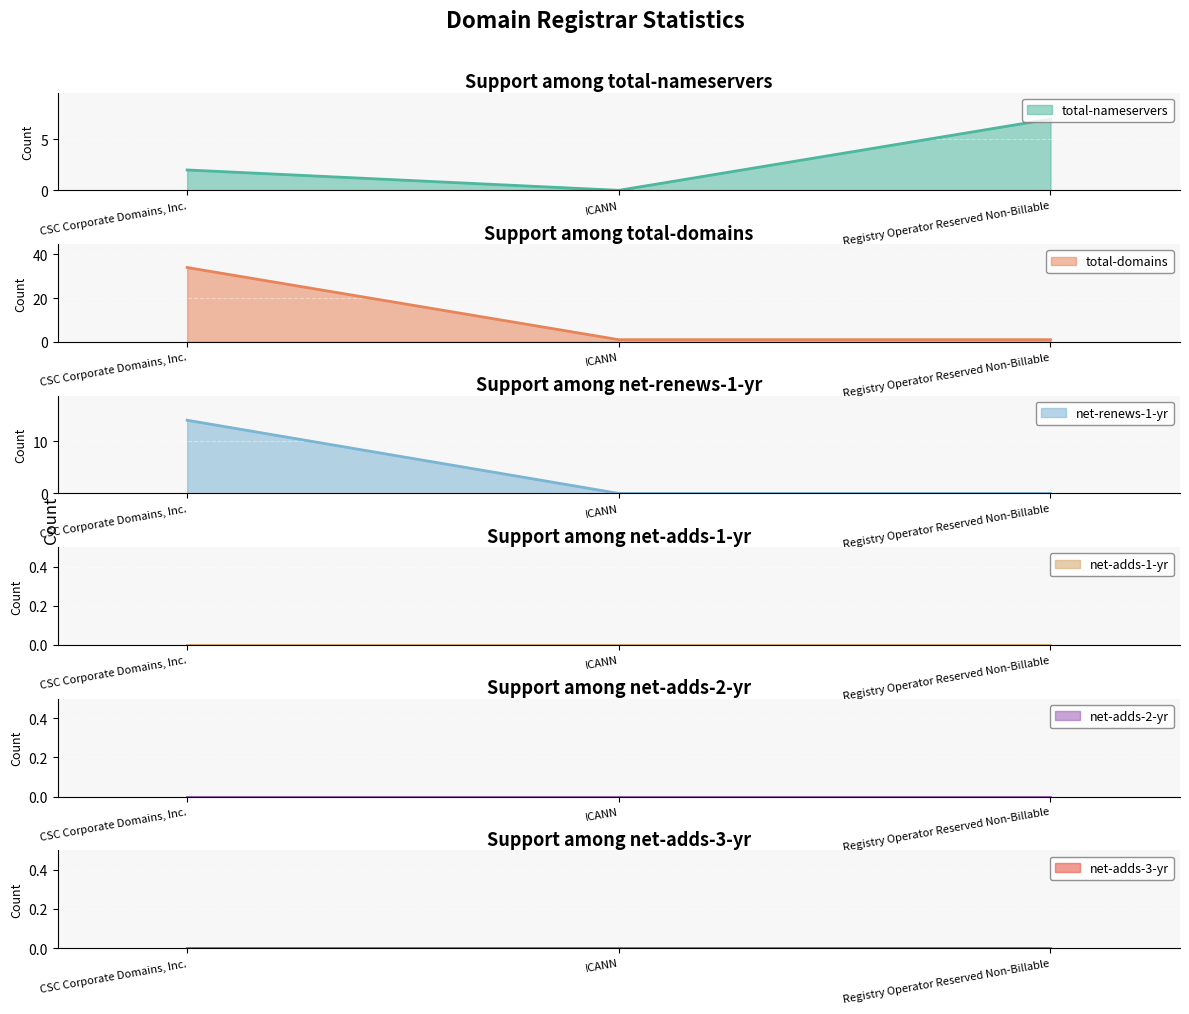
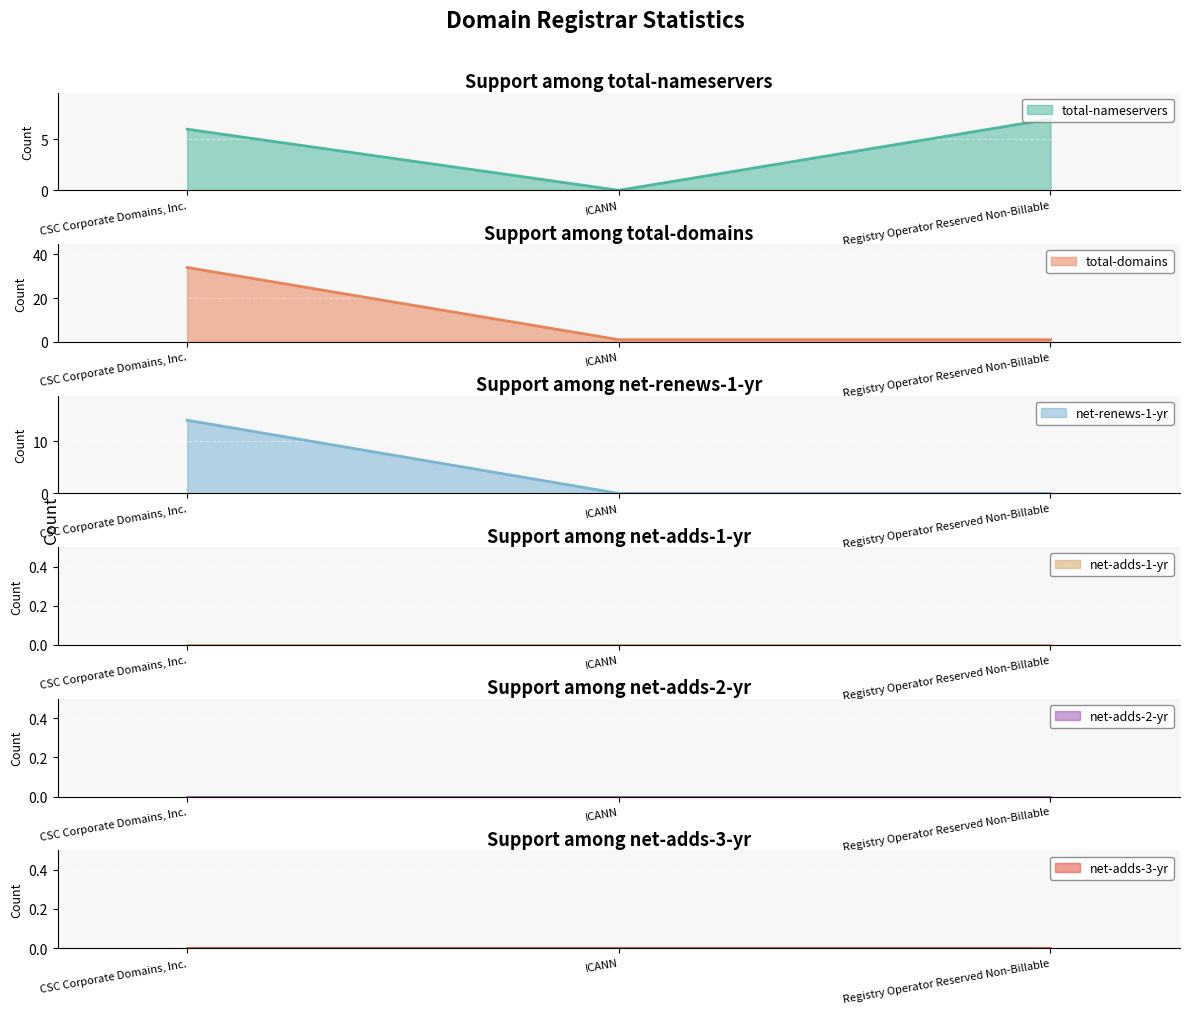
Support among total-nameservers, CSC Corporate Domains, Inc.: 2 -> 6
